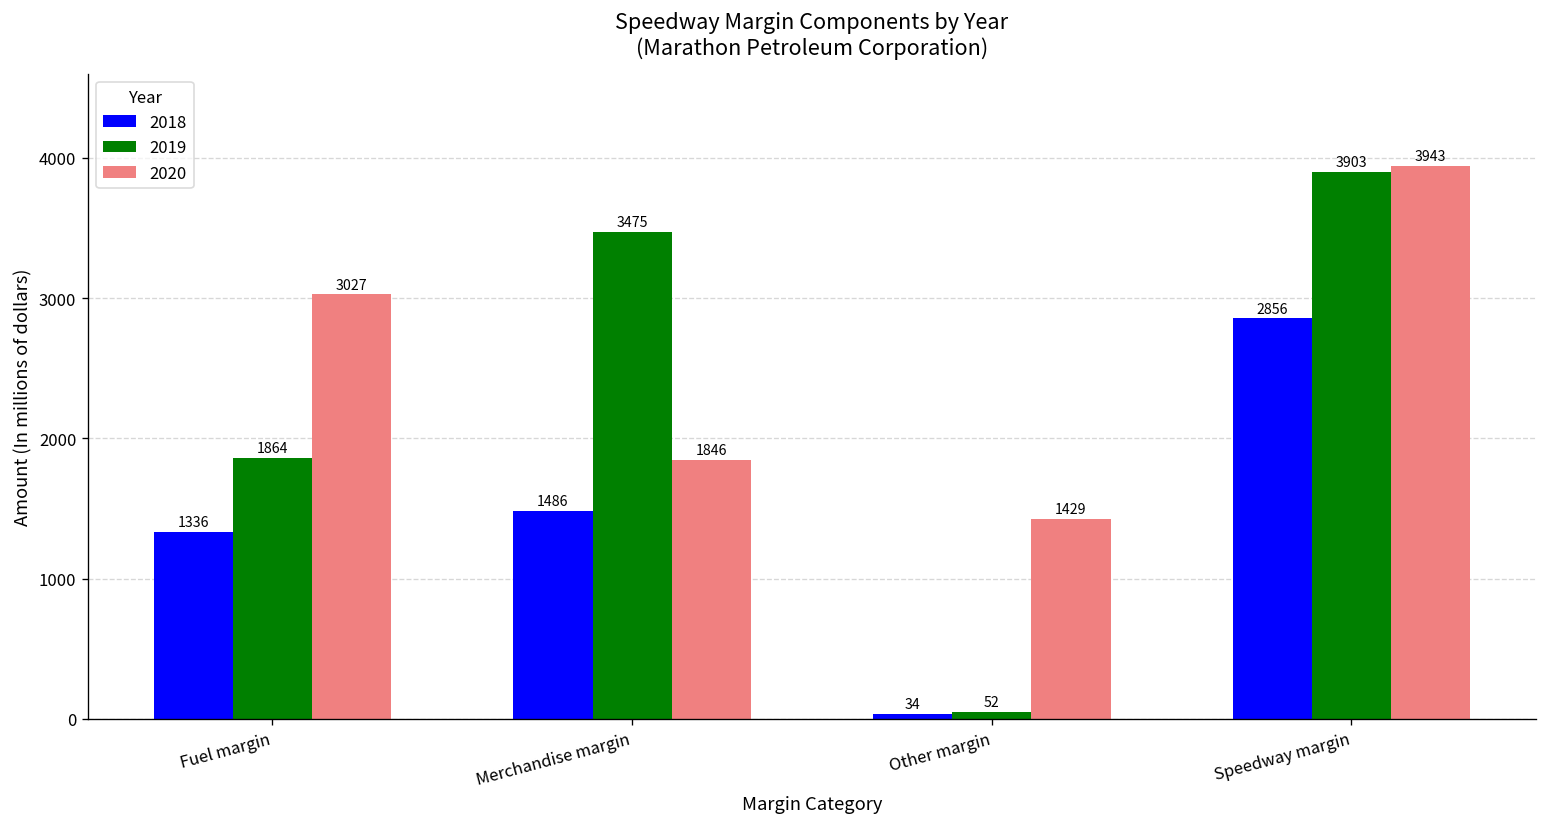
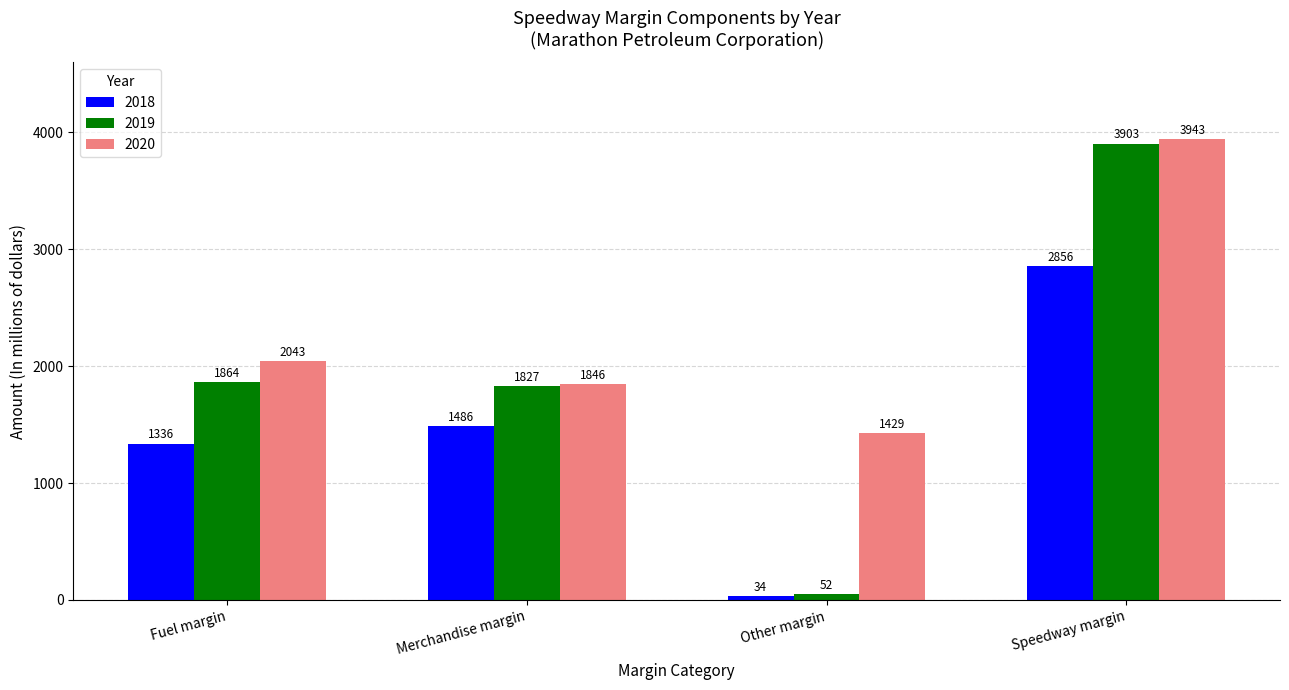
2020, Fuel margin: 3027 -> 2043
2019, Merchandise margin: 3475 -> 1827
